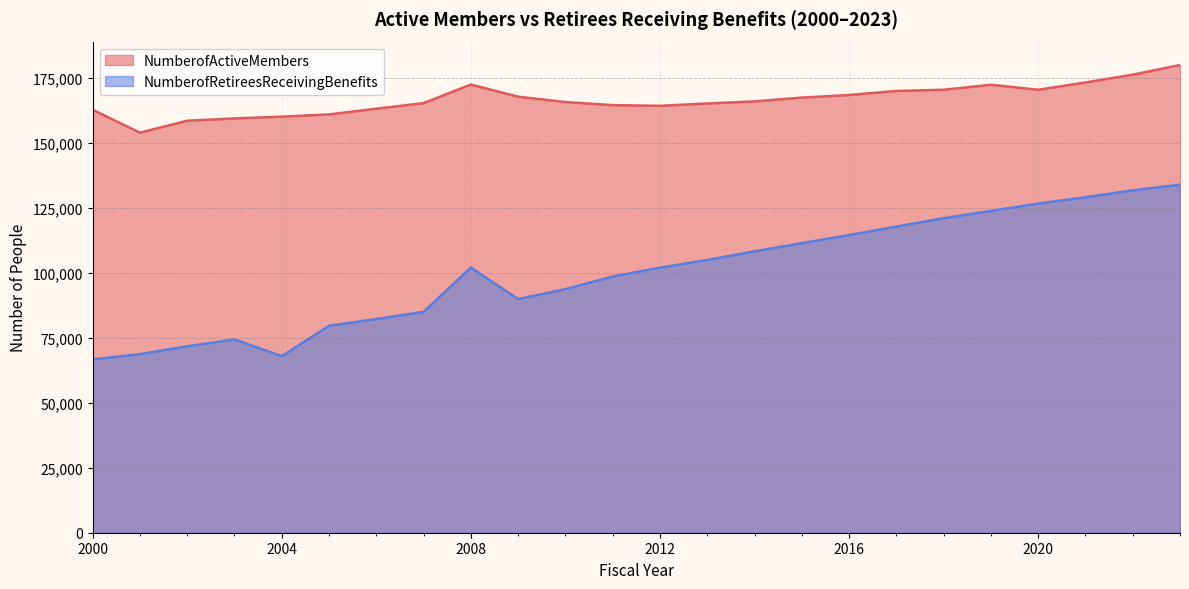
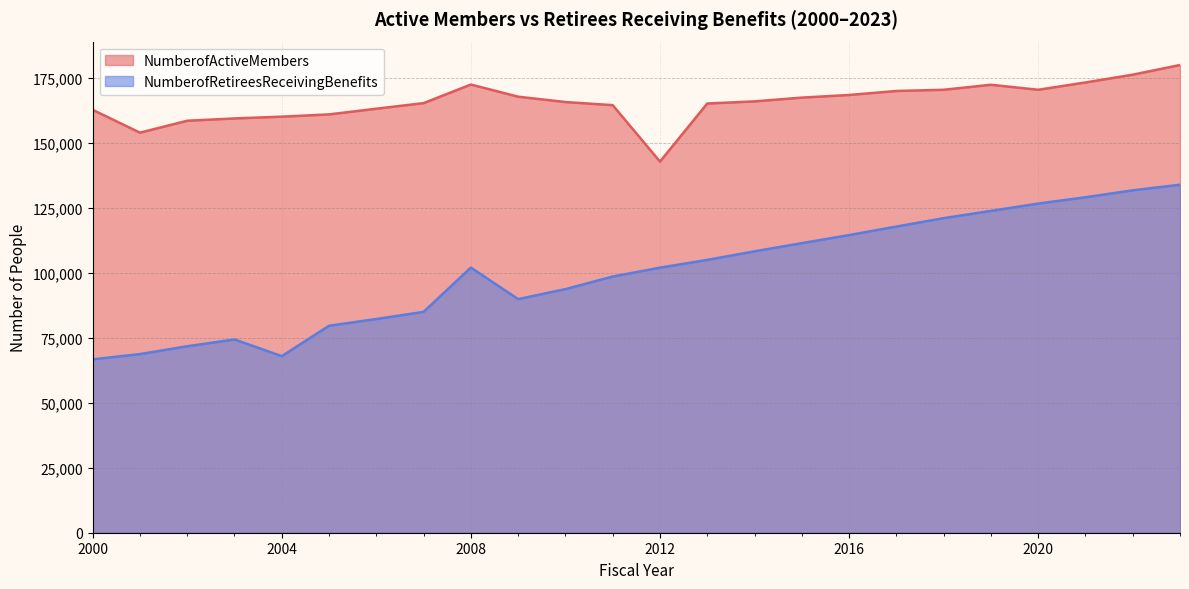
NumberofActiveMembers, 2012: 164,000 -> 143,000
